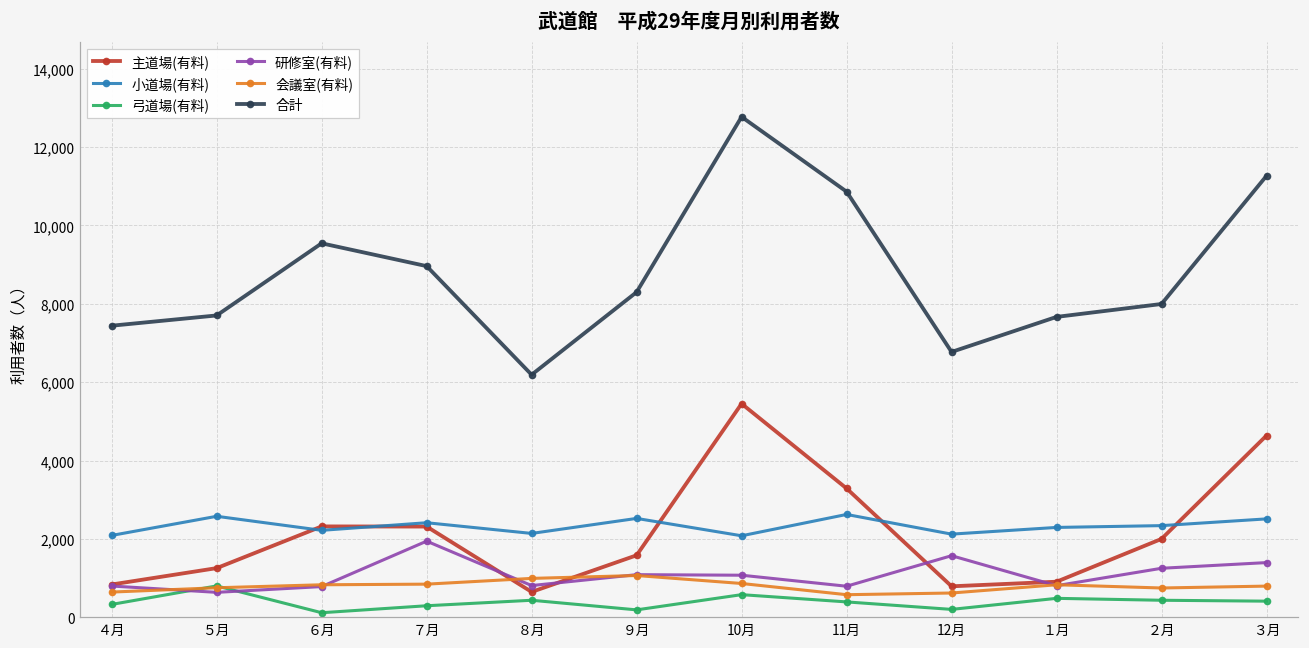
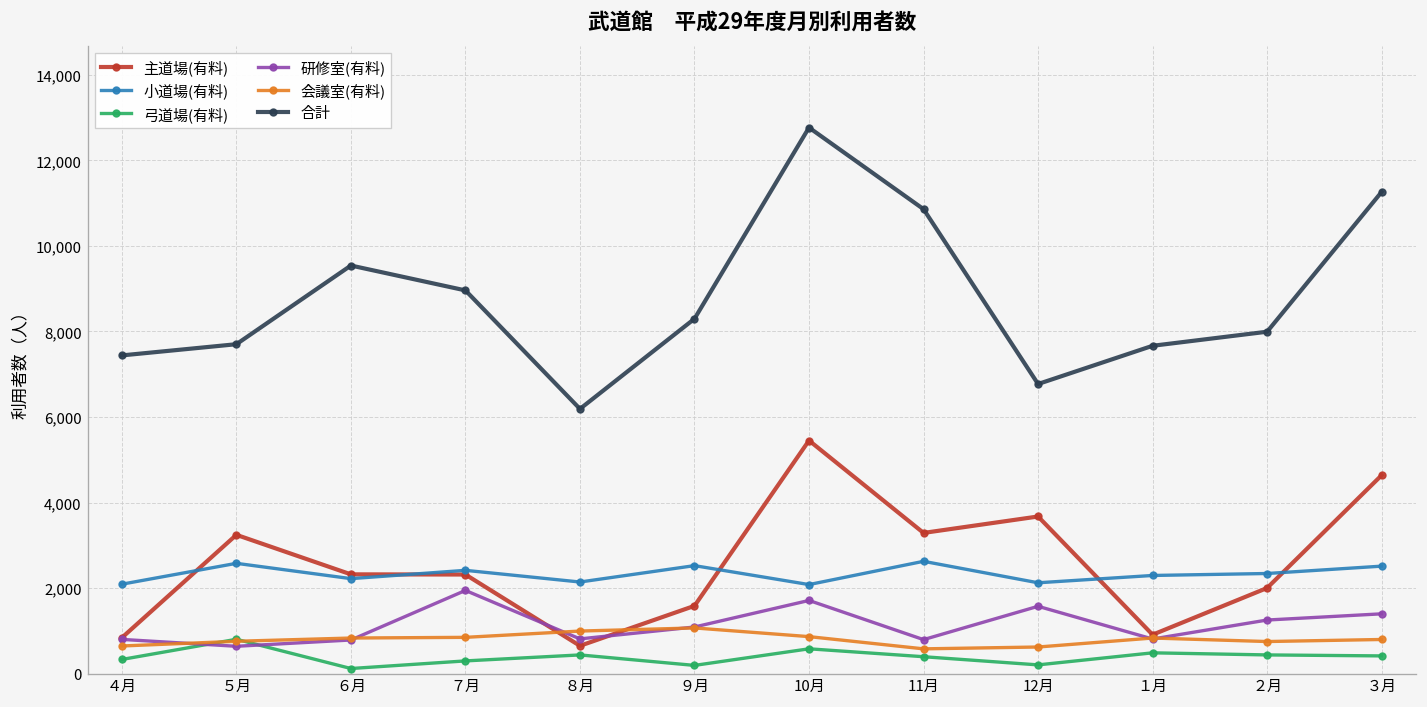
主道場(有料), ５月: 1,300 -> 3,200
研修室(有料), 10月: 1,100 -> 1,700
主道場(有料), 12月: 800 -> 3,700
